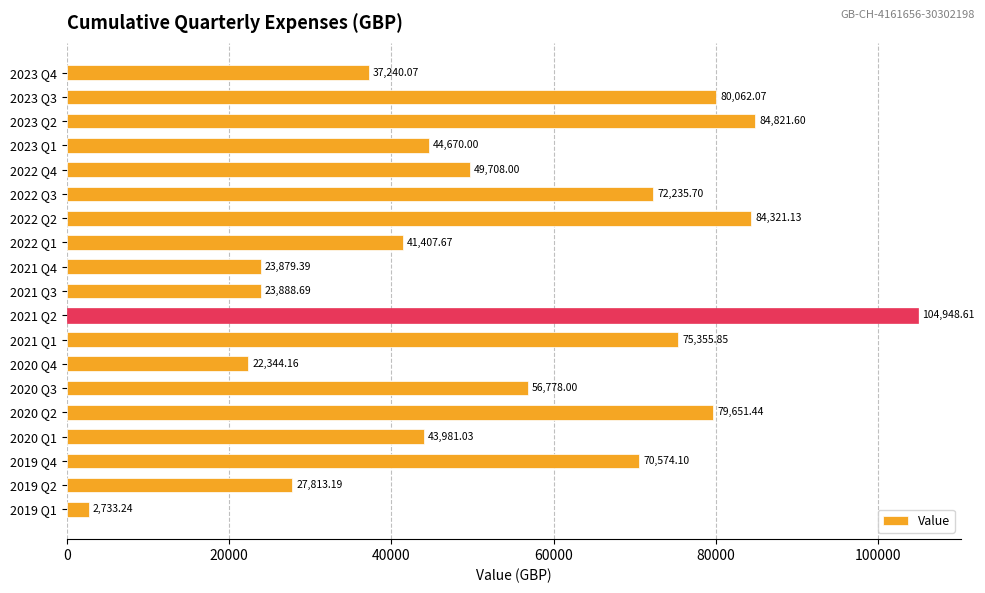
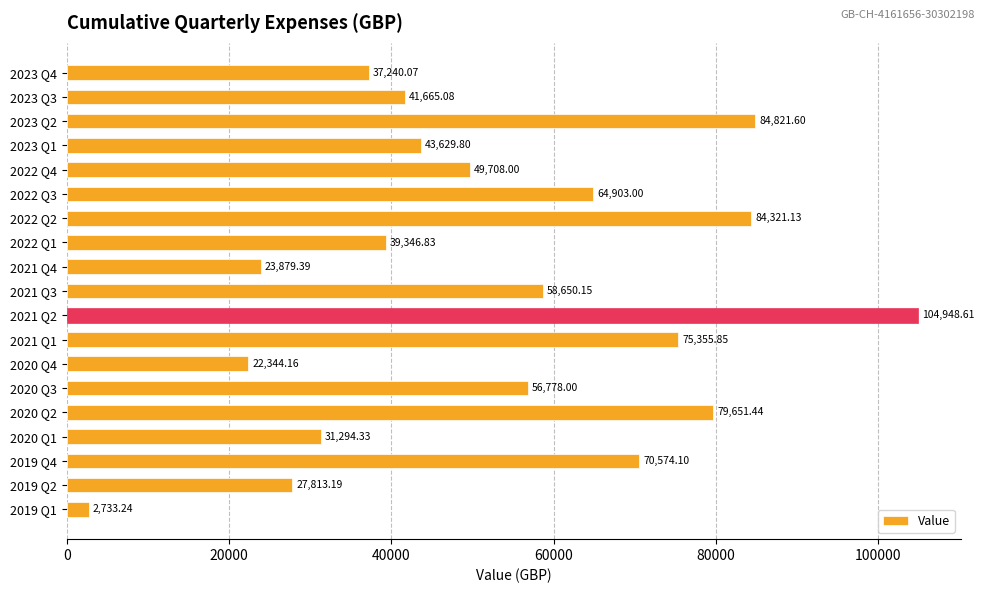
2023 Q3: 80,062.07 -> 41,665.08
2023 Q1: 44,670.00 -> 43,629.80
2022 Q3: 72,235.70 -> 64,903.00
2022 Q1: 41,407.67 -> 39,346.83
2021 Q3: 23,888.69 -> 58,650.15
2020 Q1: 43,981.03 -> 31,294.33
